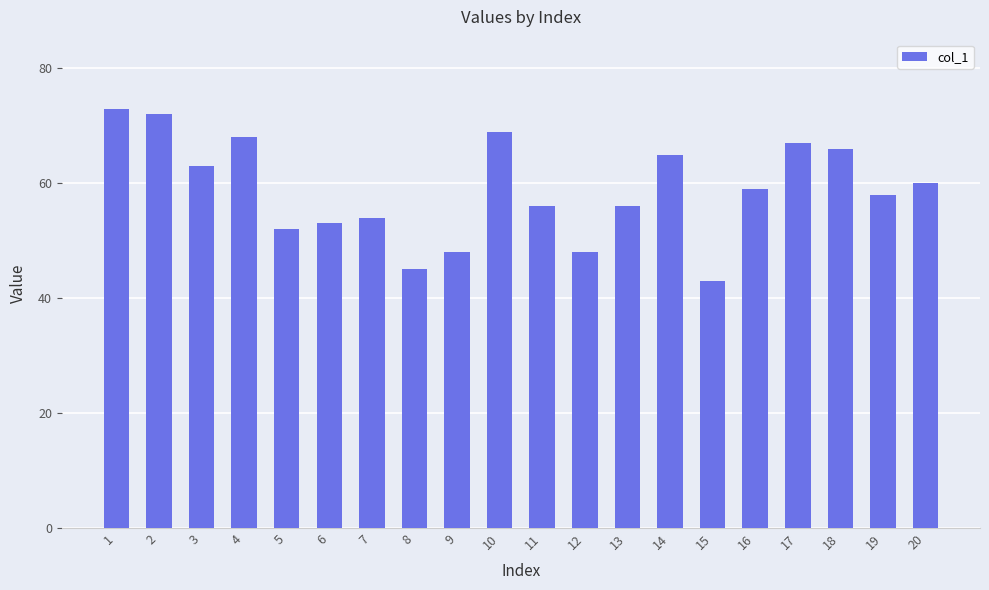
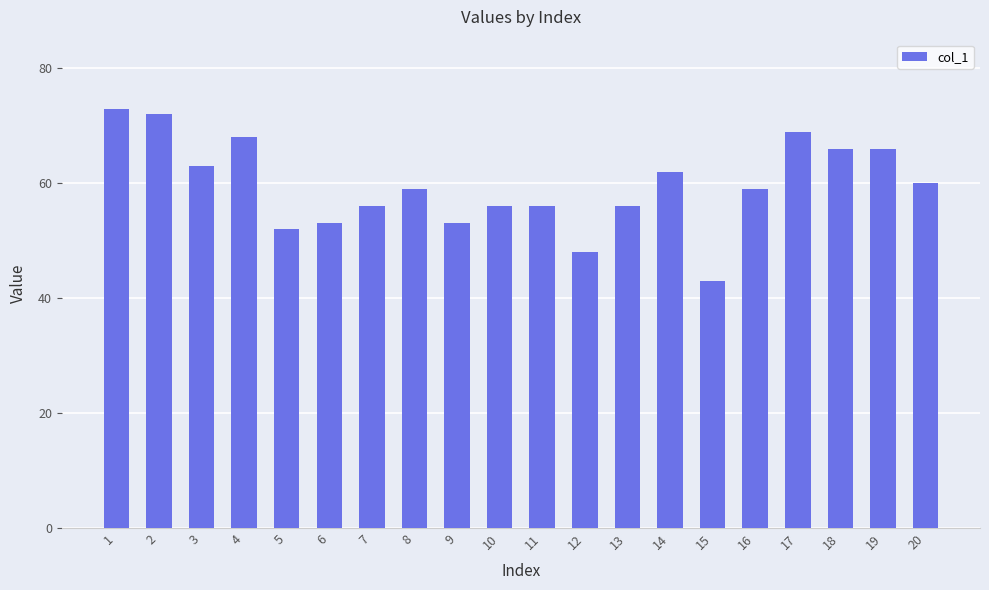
7: 54 -> 56
8: 45 -> 59
9: 48 -> 53
10: 69 -> 56
14: 65 -> 62
17: 67 -> 69
19: 58 -> 66
